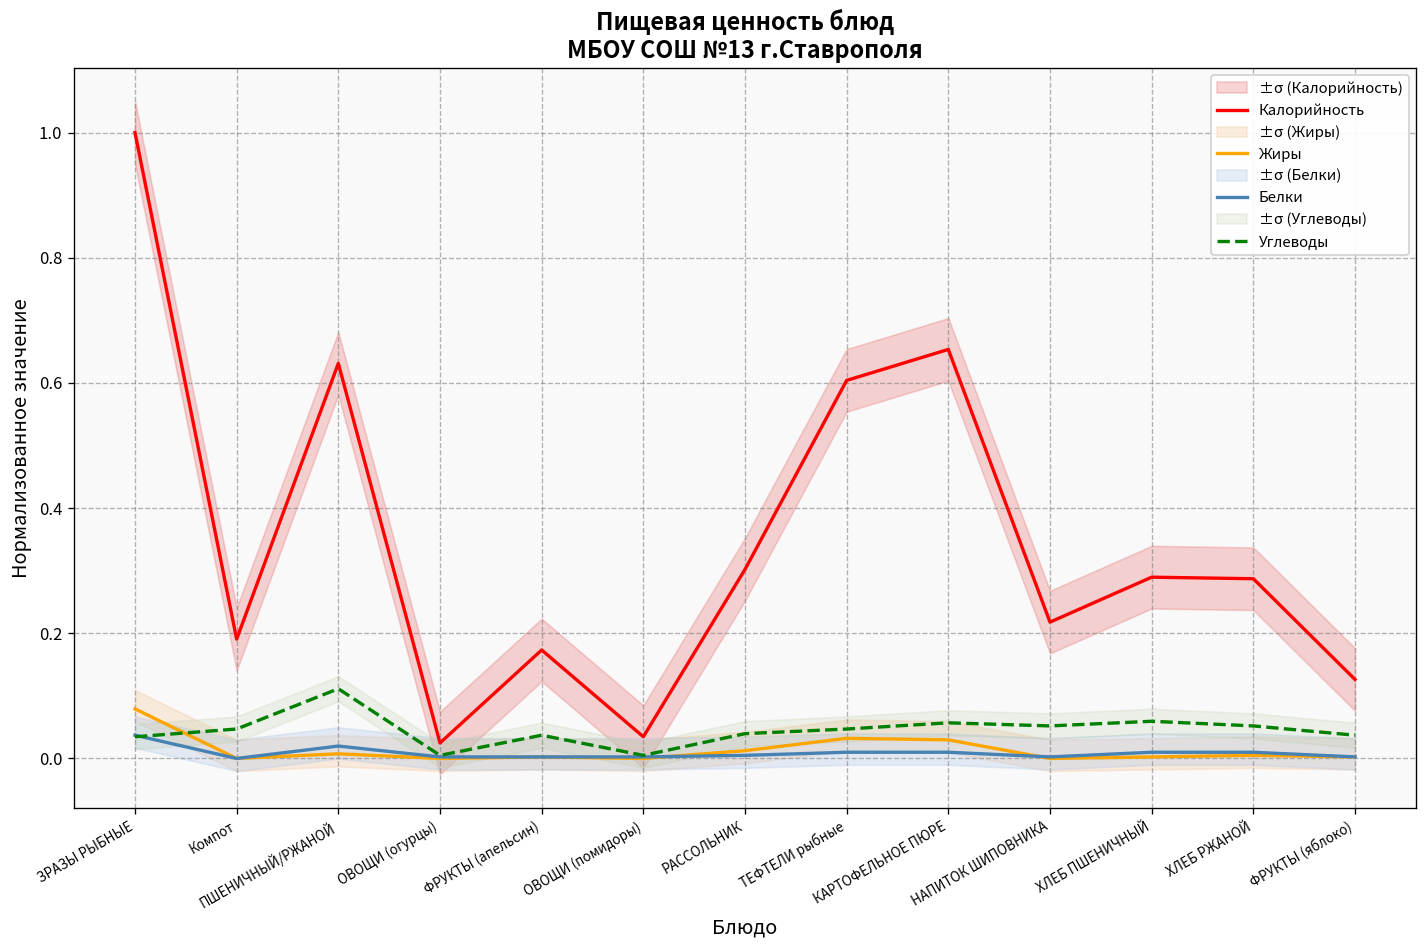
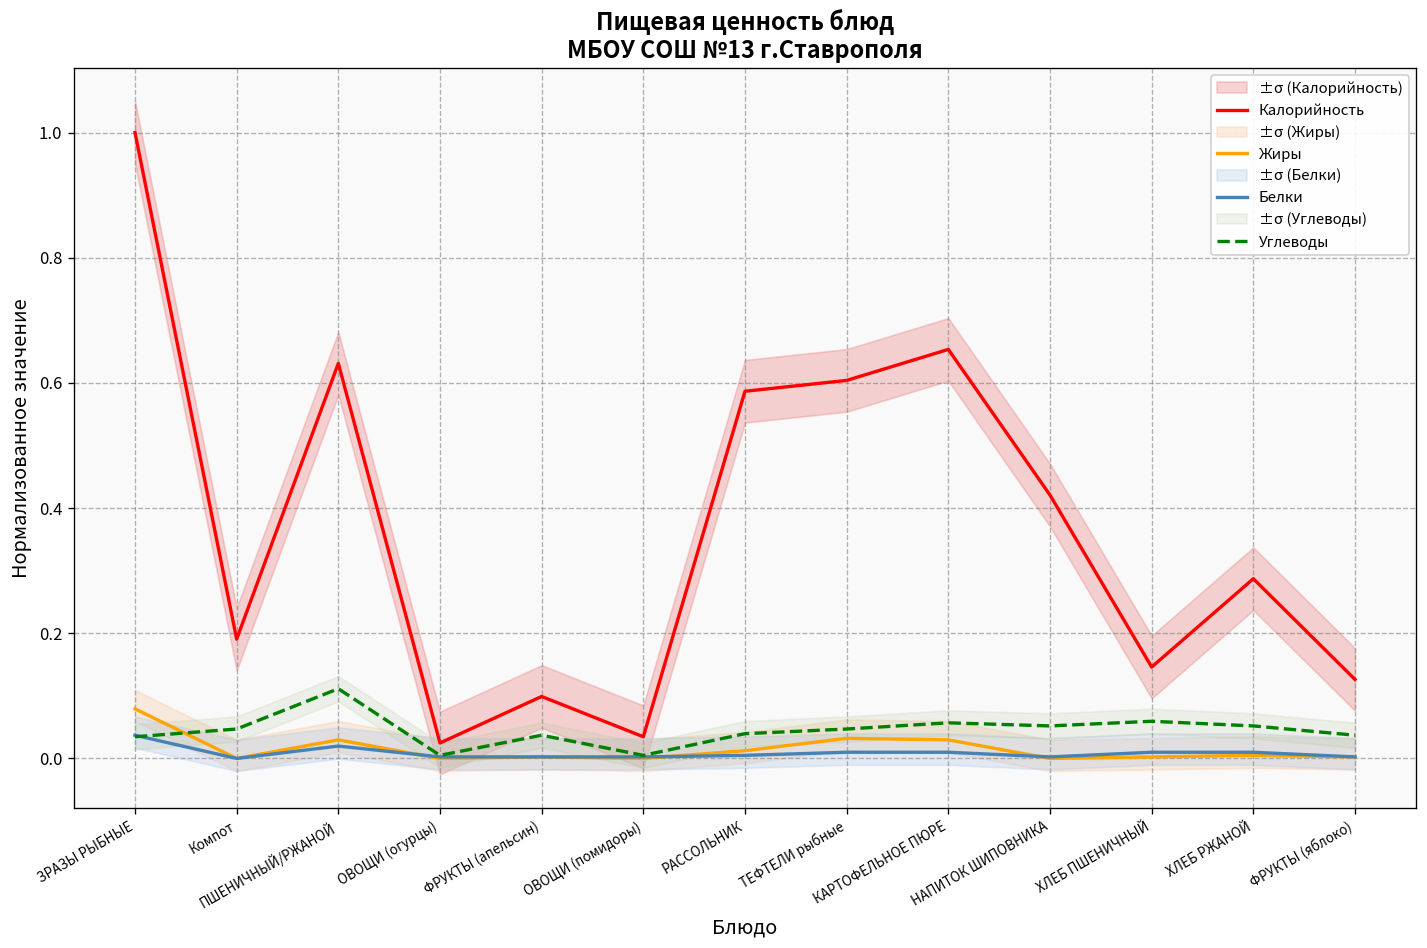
Жиры, ПШЕНИЧНЫЙ/РЖАНОЙ: 0.01 -> 0.03
Калорийность, ФРУКТЫ (апельсин): 0.17 -> 0.10
Калорийность, РАССОЛЬНИК: 0.30 -> 0.59
Калорийность, НАПИТОК ШИПОВНИКА: 0.22 -> 0.42
Калорийность, ХЛЕБ ПШЕНИЧНЫЙ: 0.29 -> 0.15
